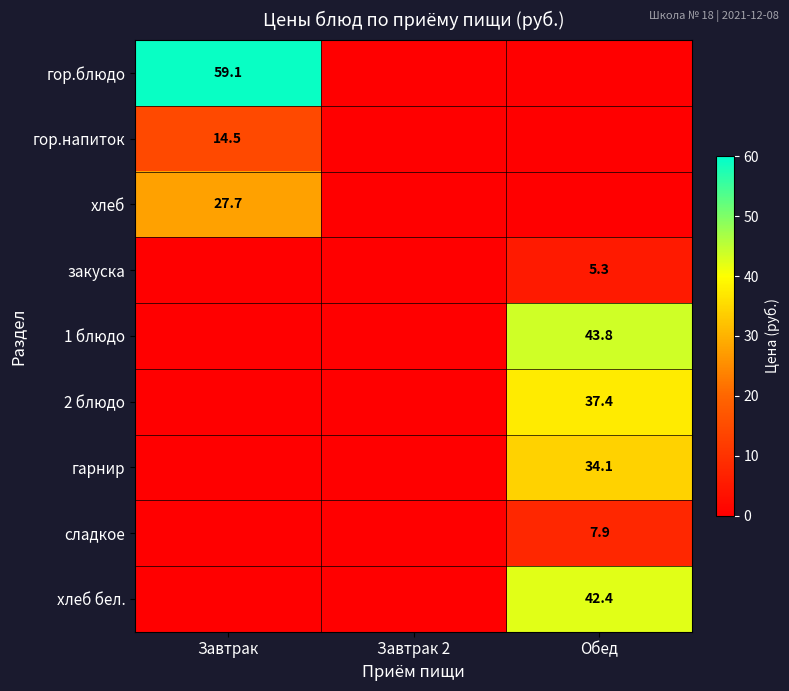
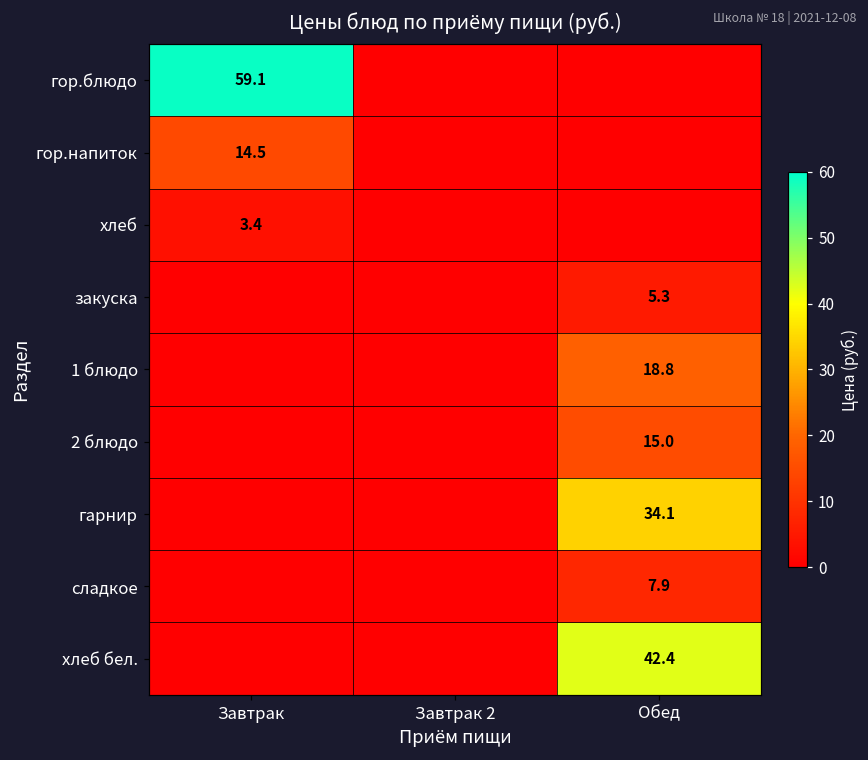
хлеб, Завтрак: 27.7 -> 3.4
1 блюдо, Обед: 43.8 -> 18.8
2 блюдо, Обед: 37.4 -> 15.0
